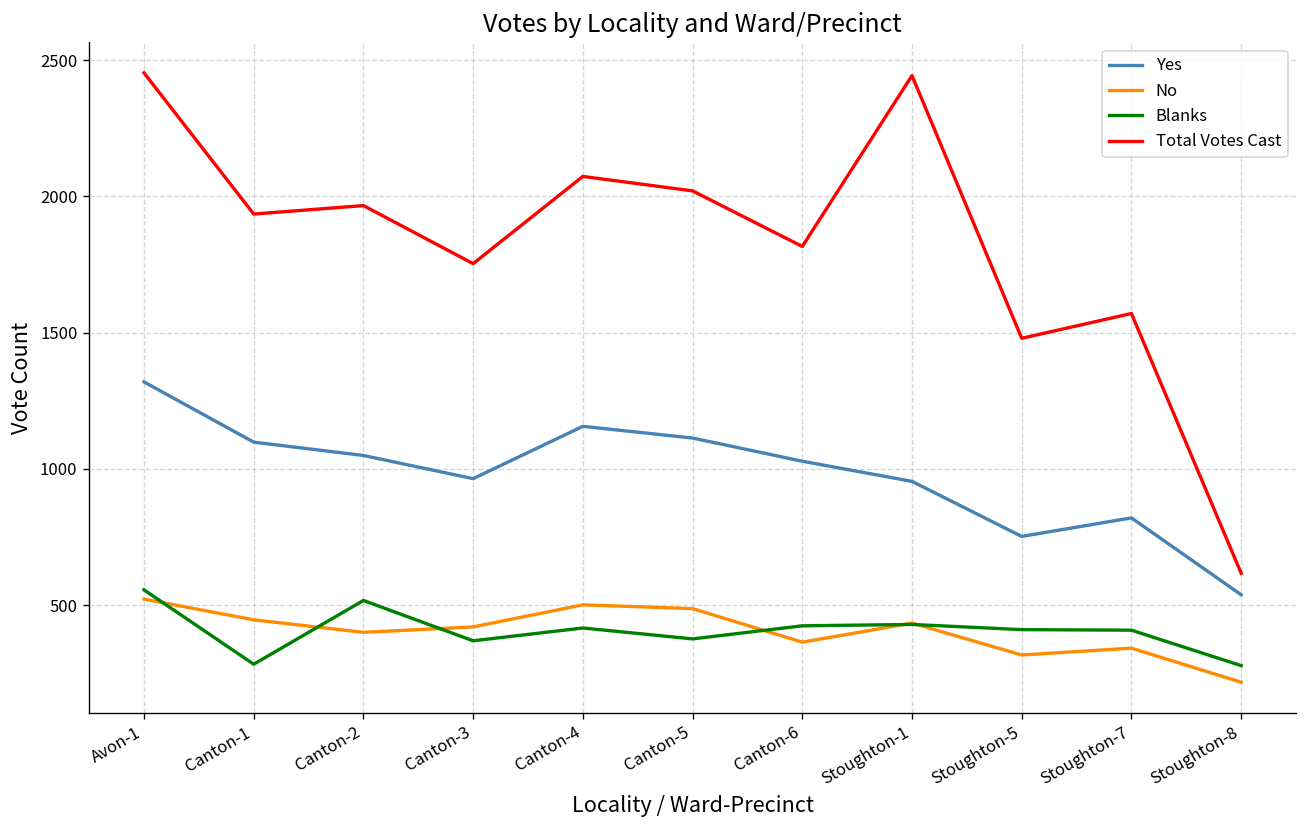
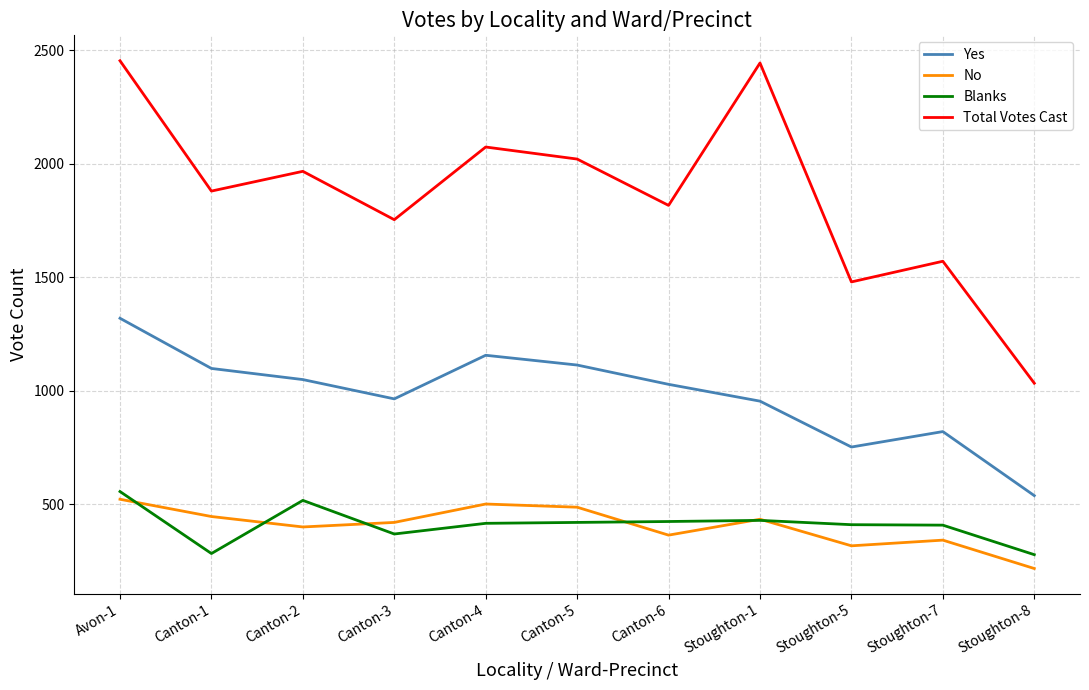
Total Votes Cast, Canton-1: 1940 -> 1880
Blanks, Canton-5: 380 -> 420
Total Votes Cast, Stoughton-8: 620 -> 1030
